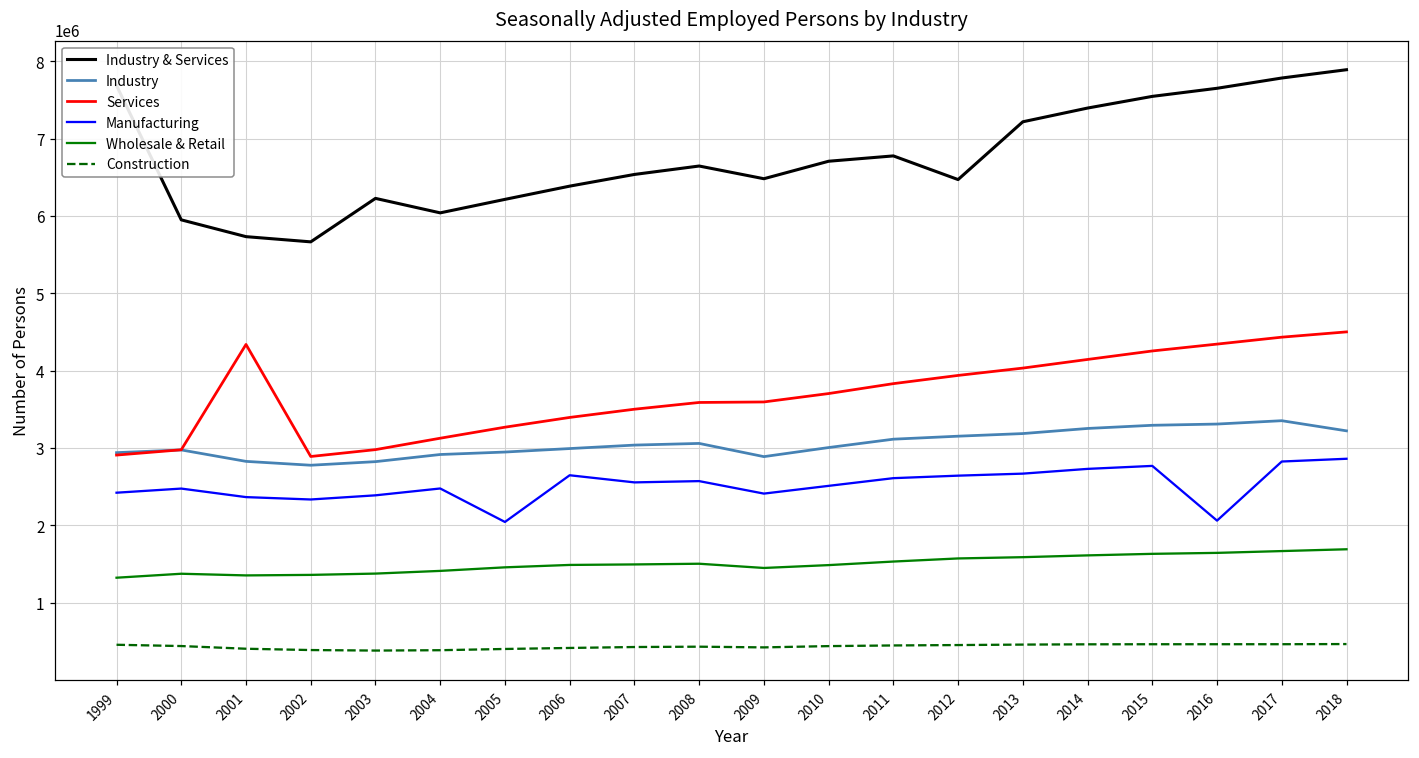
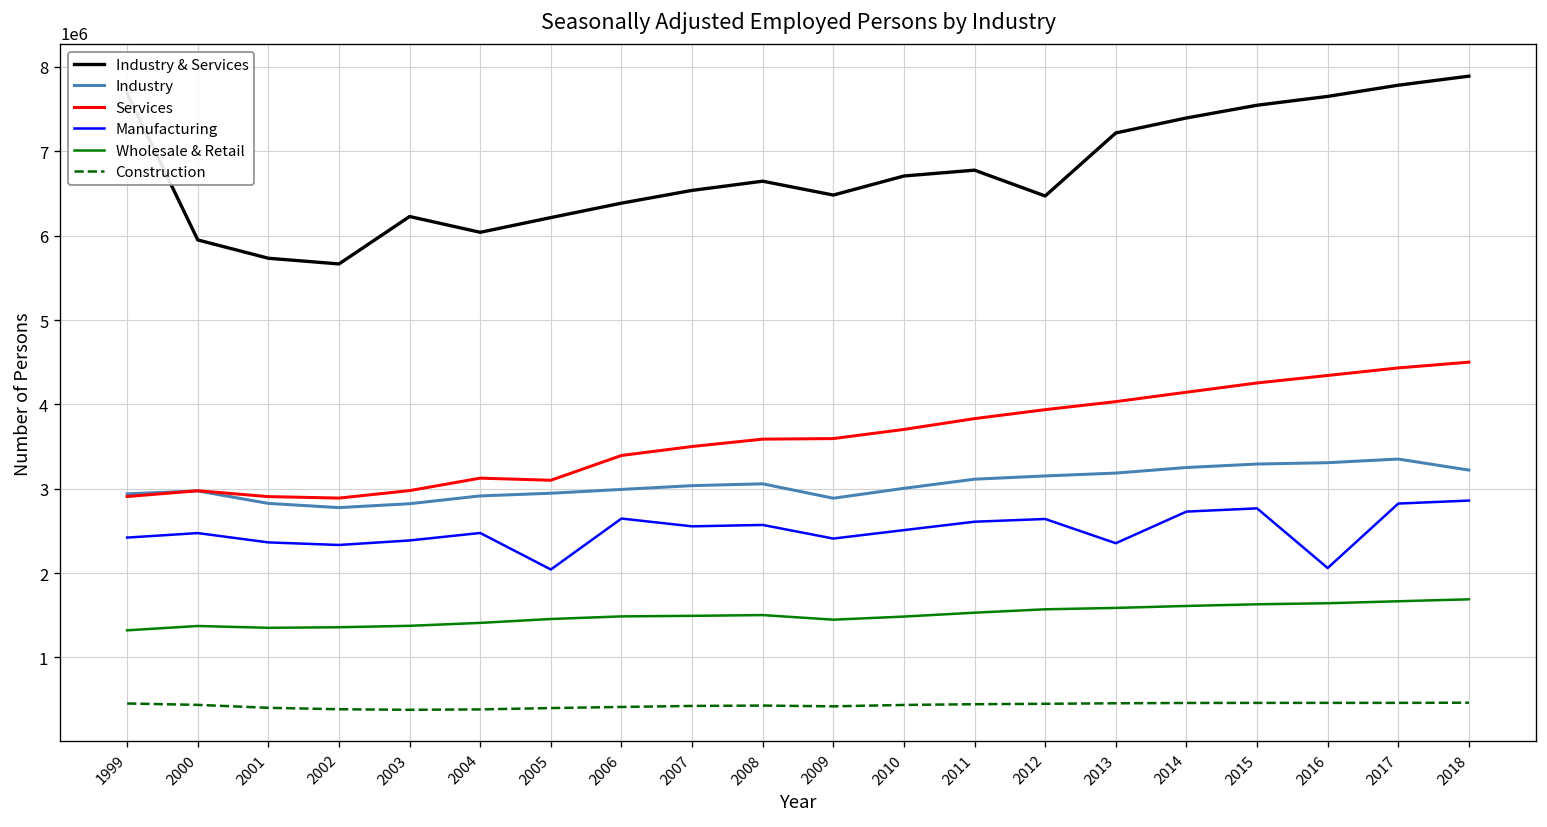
Services, 2001: 4300000 -> 2900000
Services, 2005: 3300000 -> 3100000
Manufacturing, 2013: 2700000 -> 2400000
